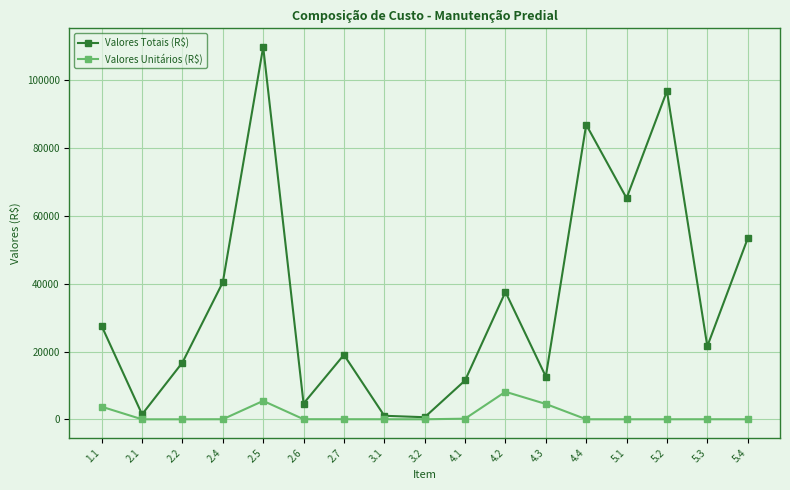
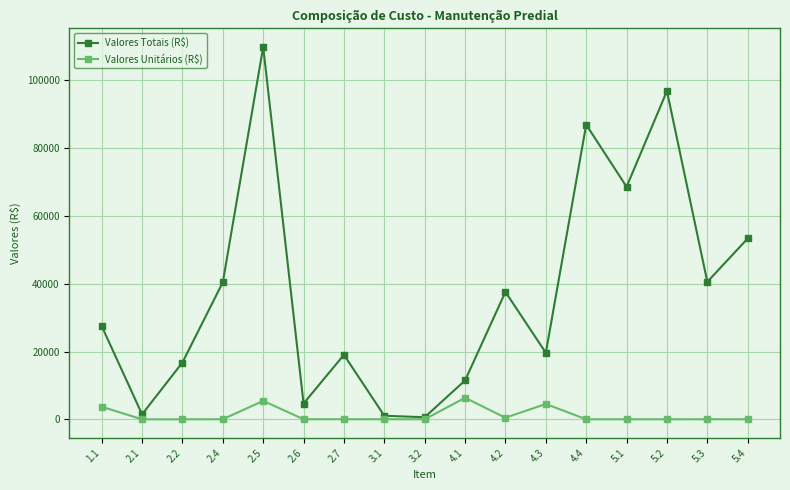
Valores Unitários (R$), 4.1: 0 -> 6000
Valores Unitários (R$), 4.2: 8000 -> 0
Valores Totais (R$), 4.3: 13000 -> 20000
Valores Totais (R$), 5.1: 65000 -> 69000
Valores Totais (R$), 5.3: 22000 -> 41000
